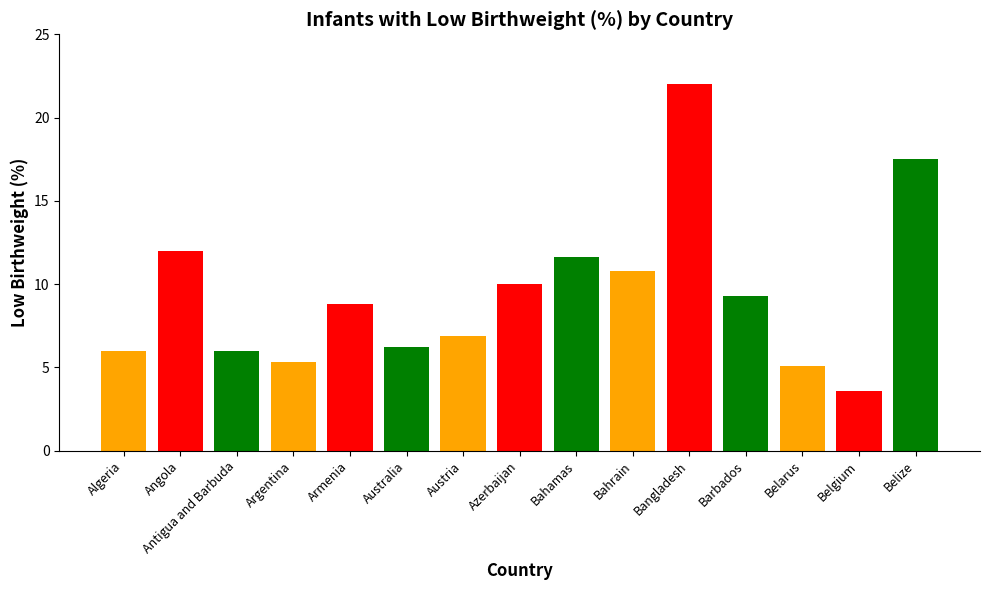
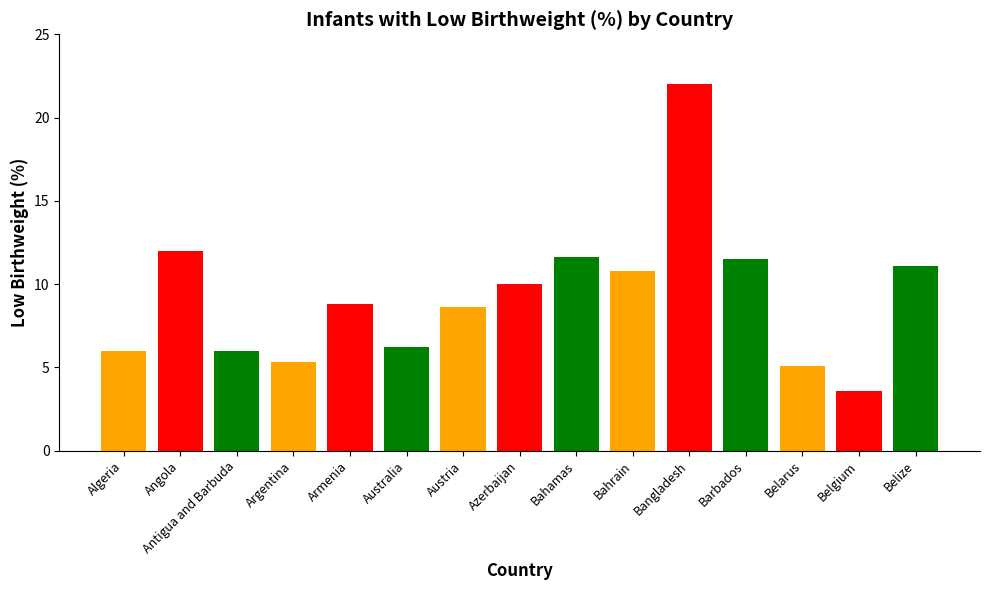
Austria: 6.9 -> 8.6
Barbados: 9.3 -> 11.5
Belize: 17.5 -> 11.1
